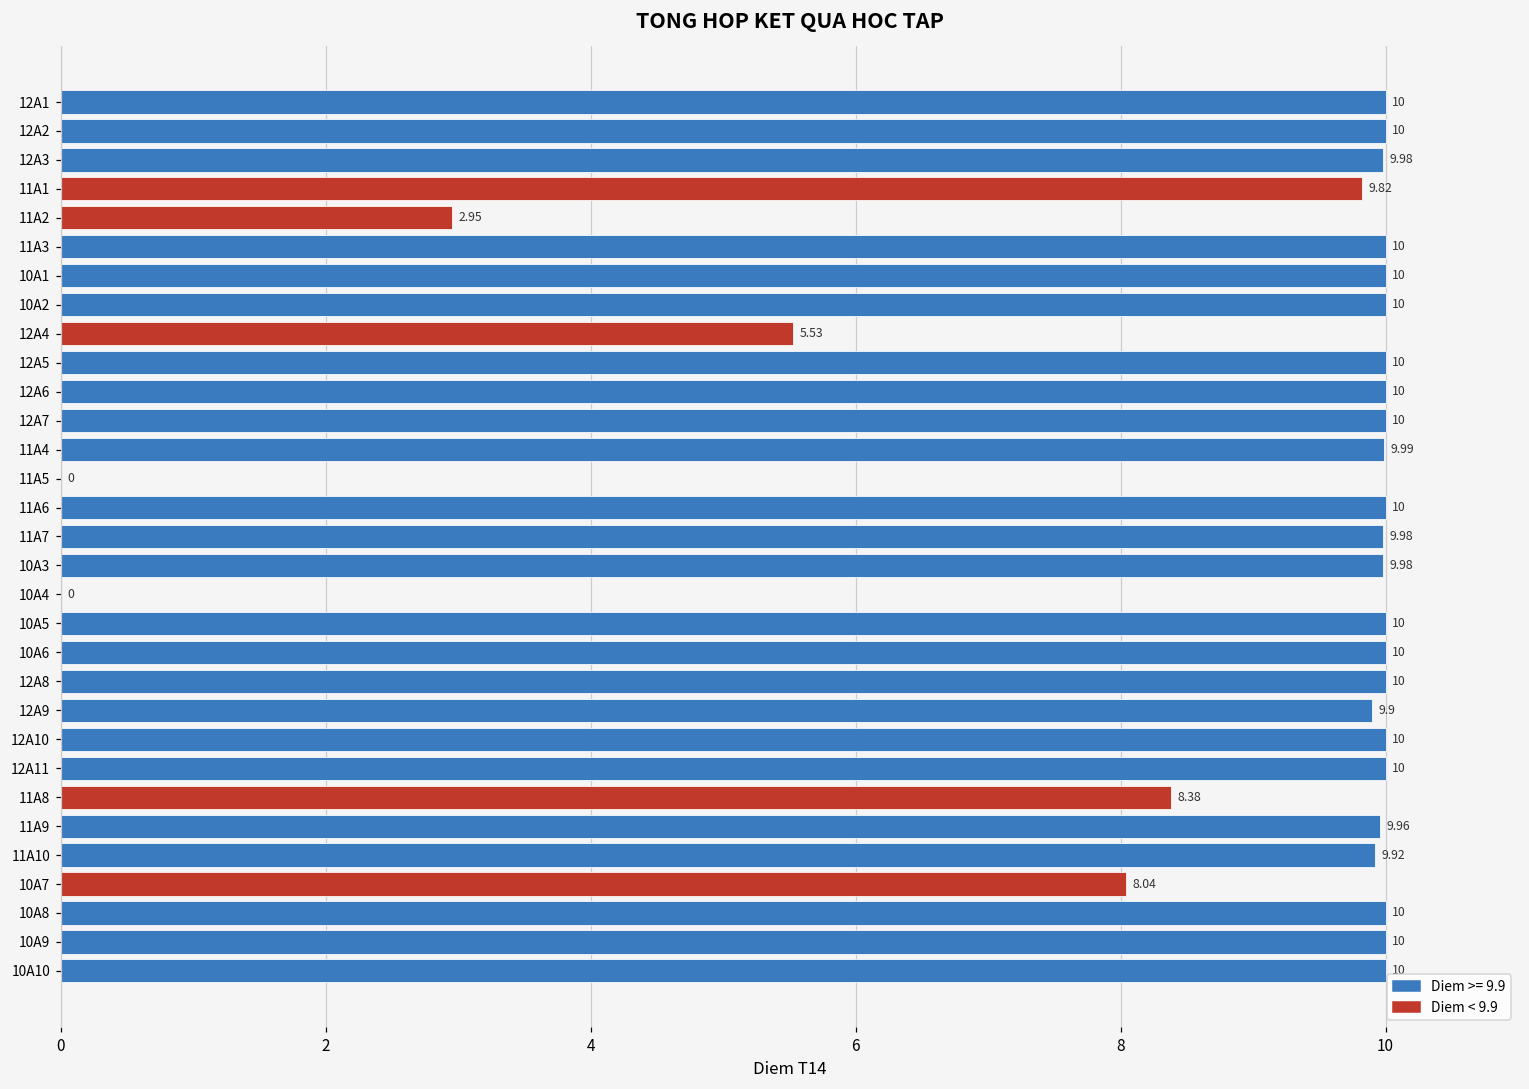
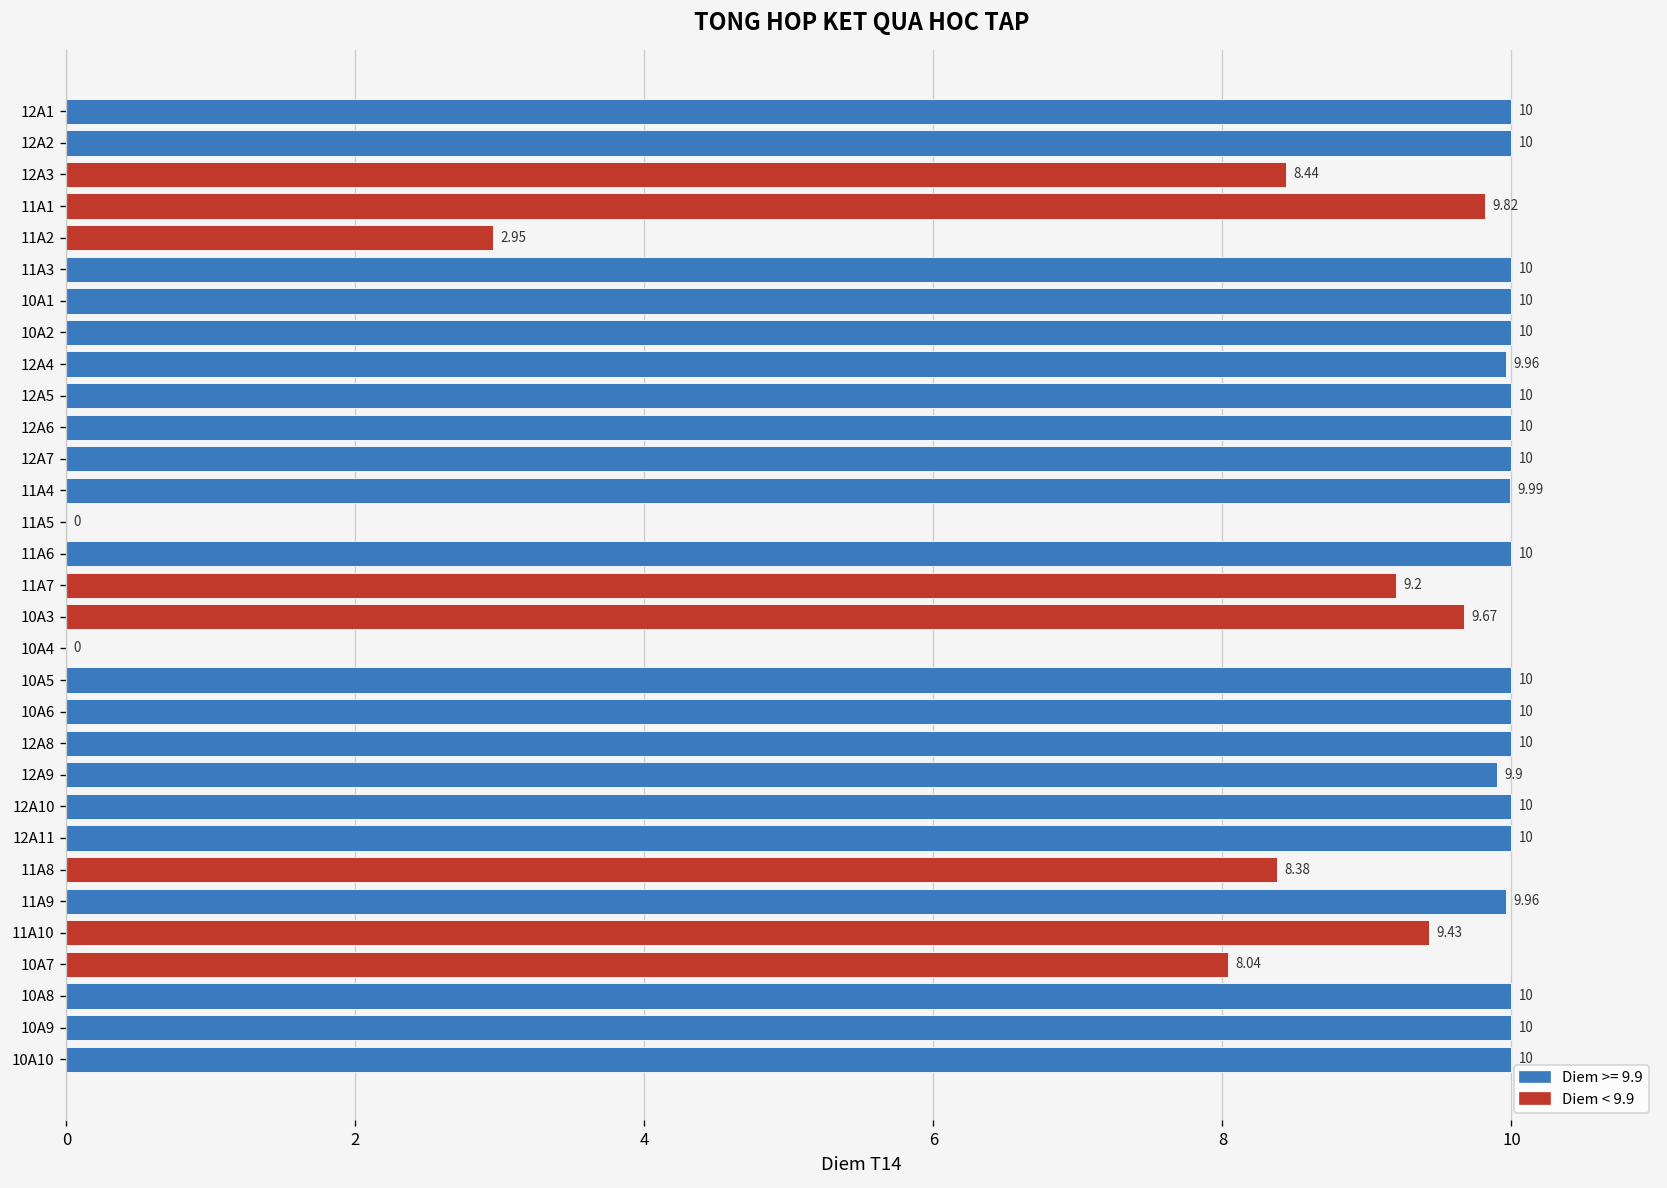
12A3: 9.98 -> 8.44
12A4: 5.53 -> 9.96
11A7: 9.98 -> 9.2
10A3: 9.98 -> 9.67
11A10: 9.92 -> 9.43
